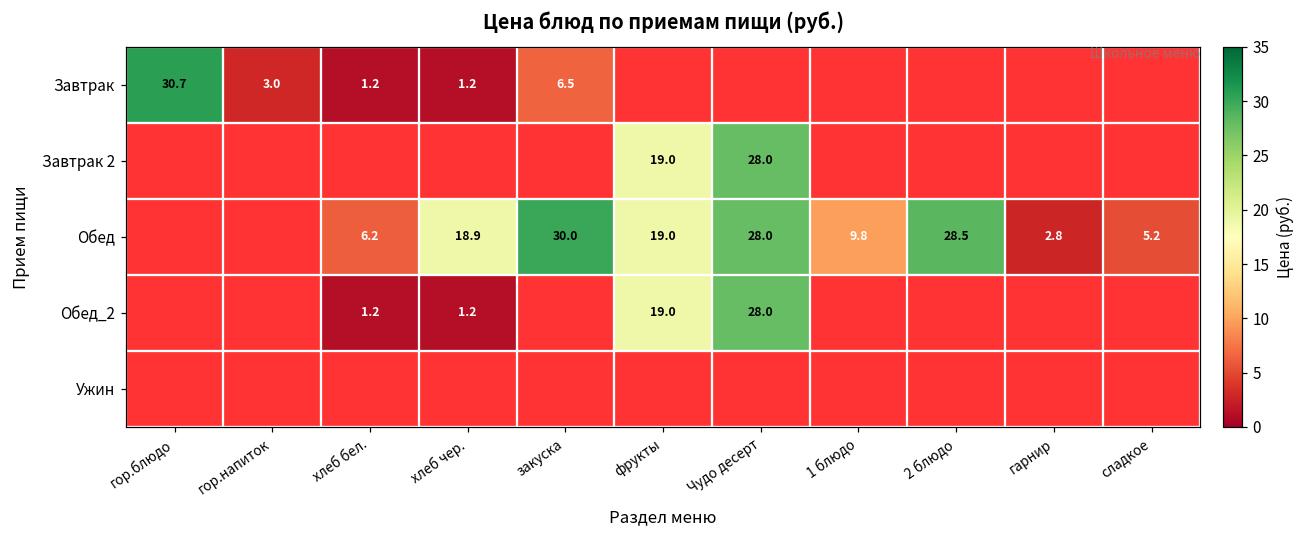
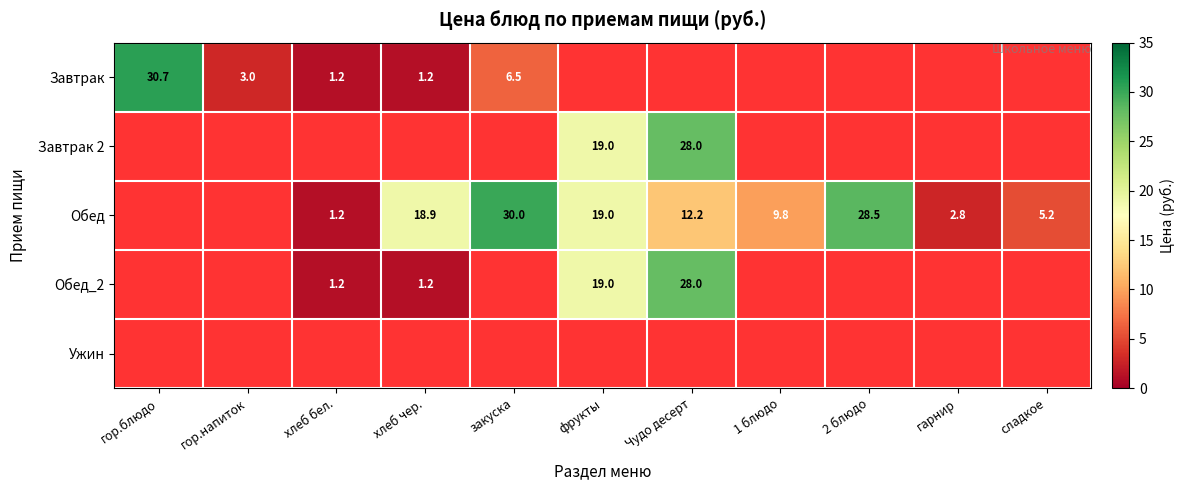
Обед, хлеб бел.: 6.2 -> 1.2
Обед, Чудо десерт: 28.0 -> 12.2
